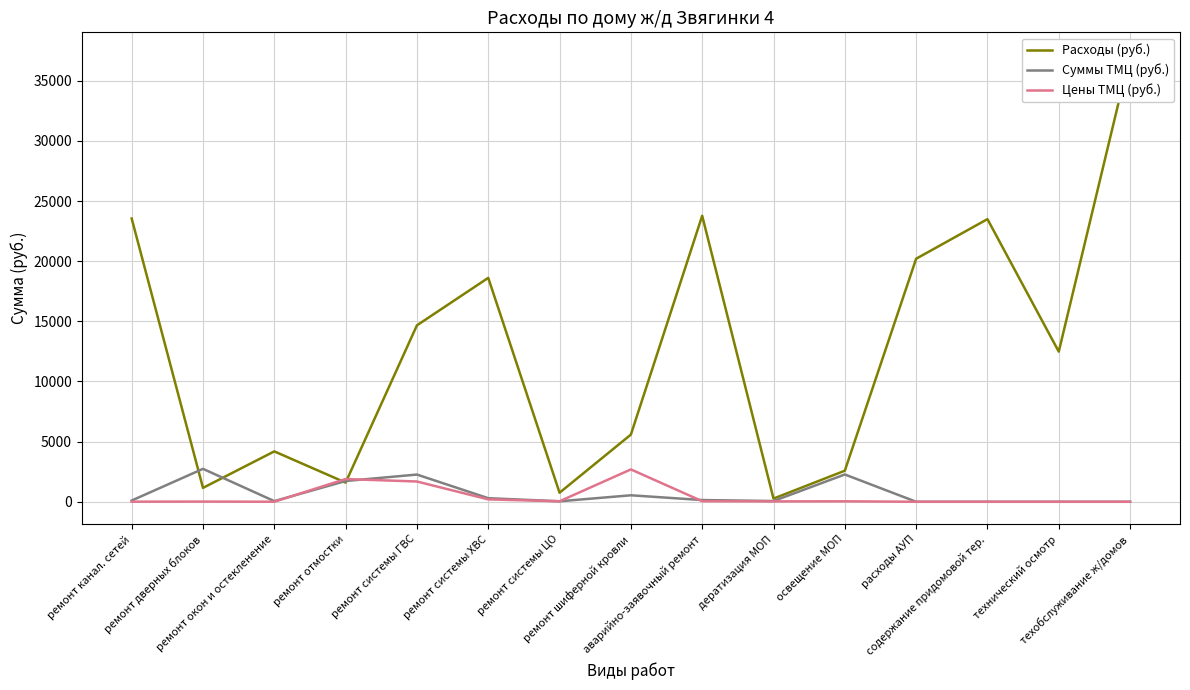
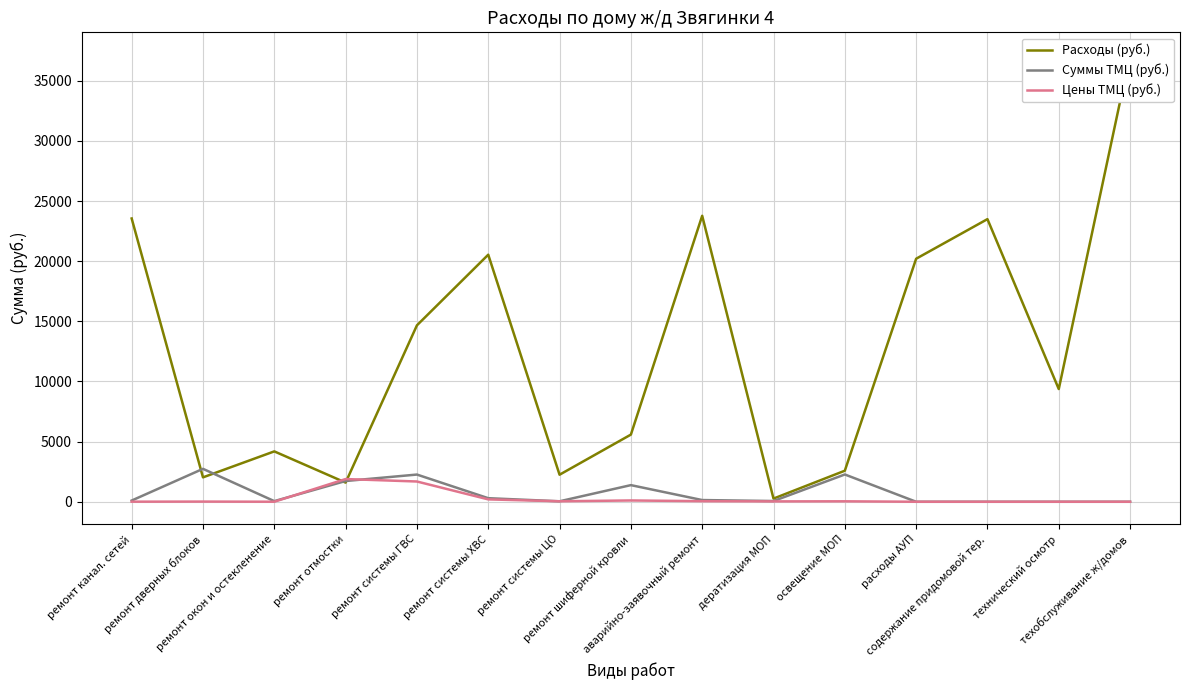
Расходы (руб.), ремонт дверных блоков: 1200 -> 2000
Расходы (руб.), ремонт системы ХВС: 18600 -> 20500
Расходы (руб.), ремонт системы ЦО: 800 -> 2200
Суммы ТМЦ (руб.), ремонт шиферной кровли: 500 -> 1400
Цены ТМЦ (руб.), ремонт шиферной кровли: 2700 -> 100
Расходы (руб.), технический осмотр: 12500 -> 9400
